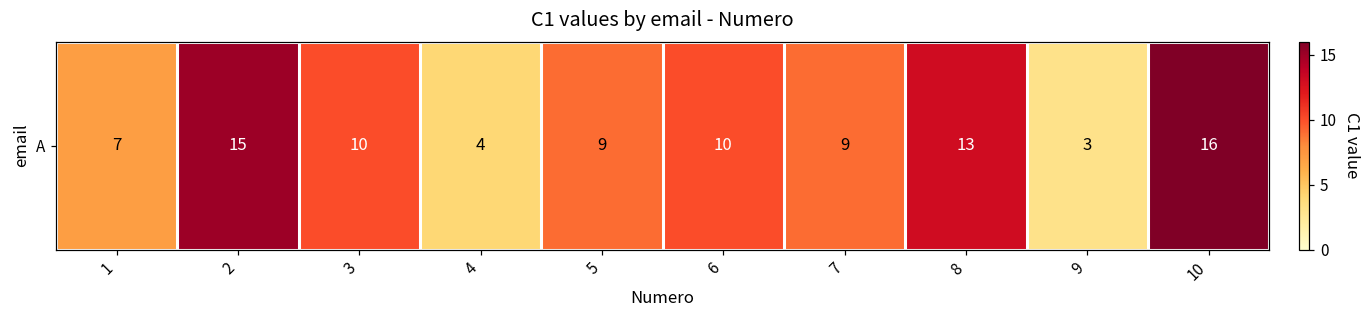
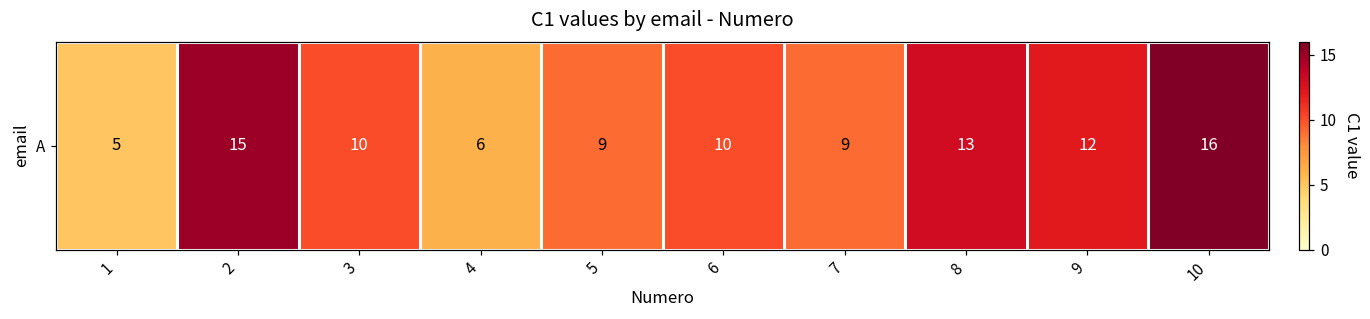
A, 1: 7 -> 5
A, 4: 4 -> 6
A, 9: 3 -> 12
